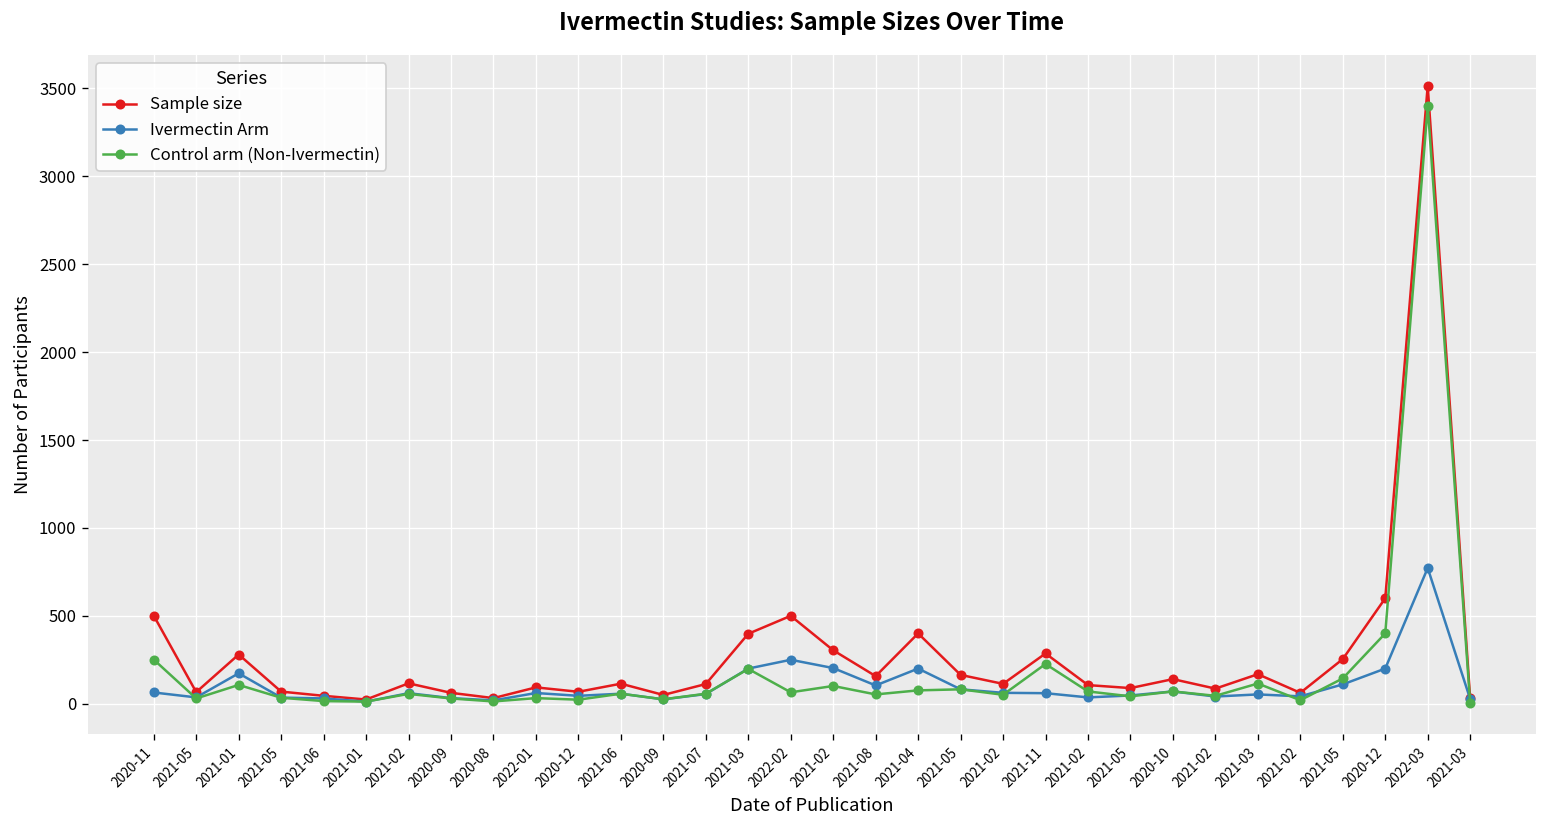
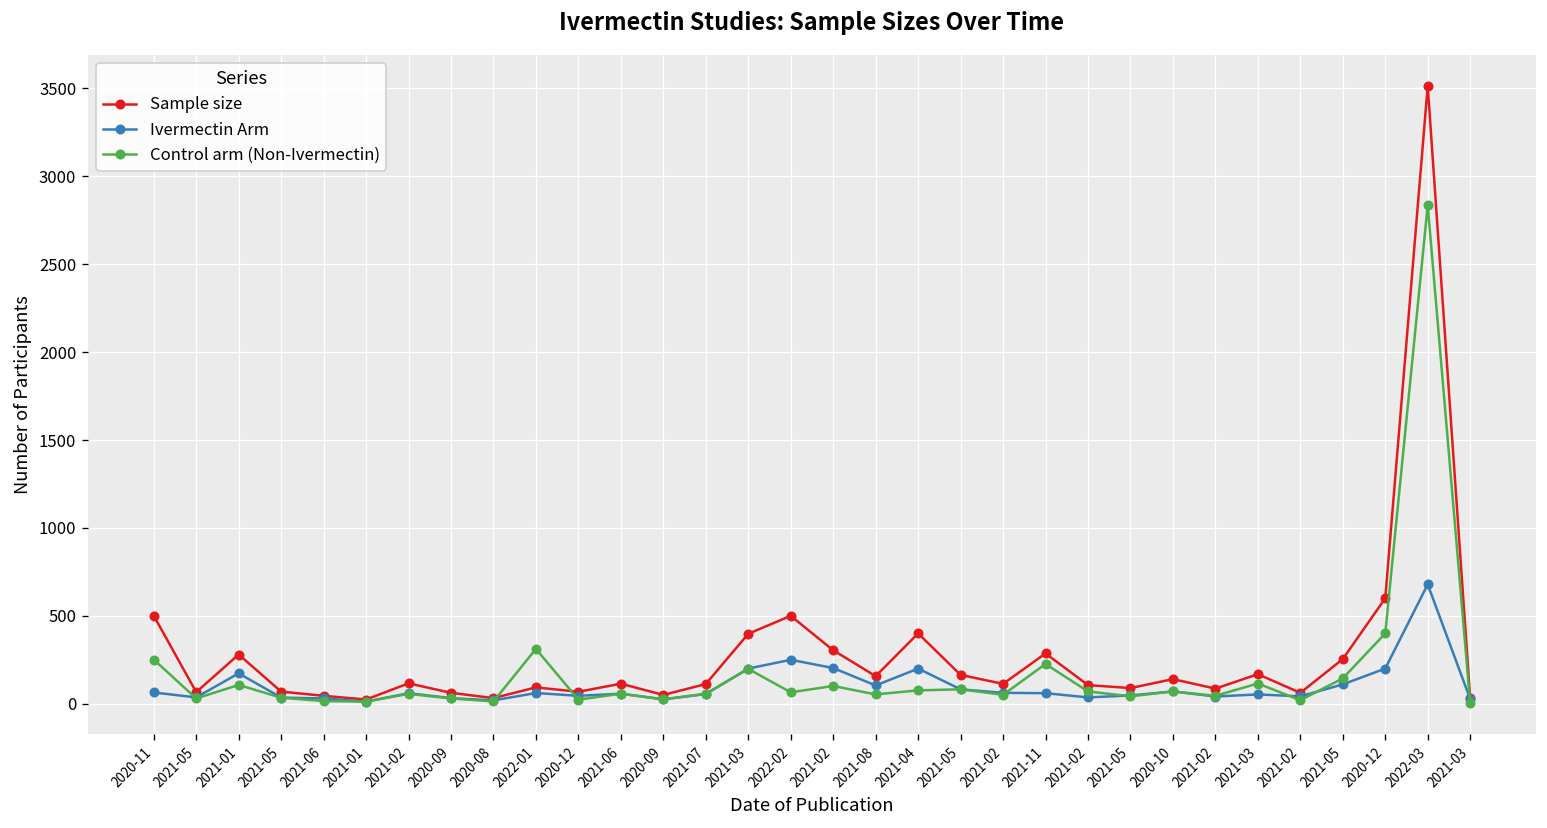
Control arm (Non-Ivermectin), 2022-01: 30 -> 310
Ivermectin Arm, 2022-03: 770 -> 680
Control arm (Non-Ivermectin), 2022-03: 3400 -> 2840
